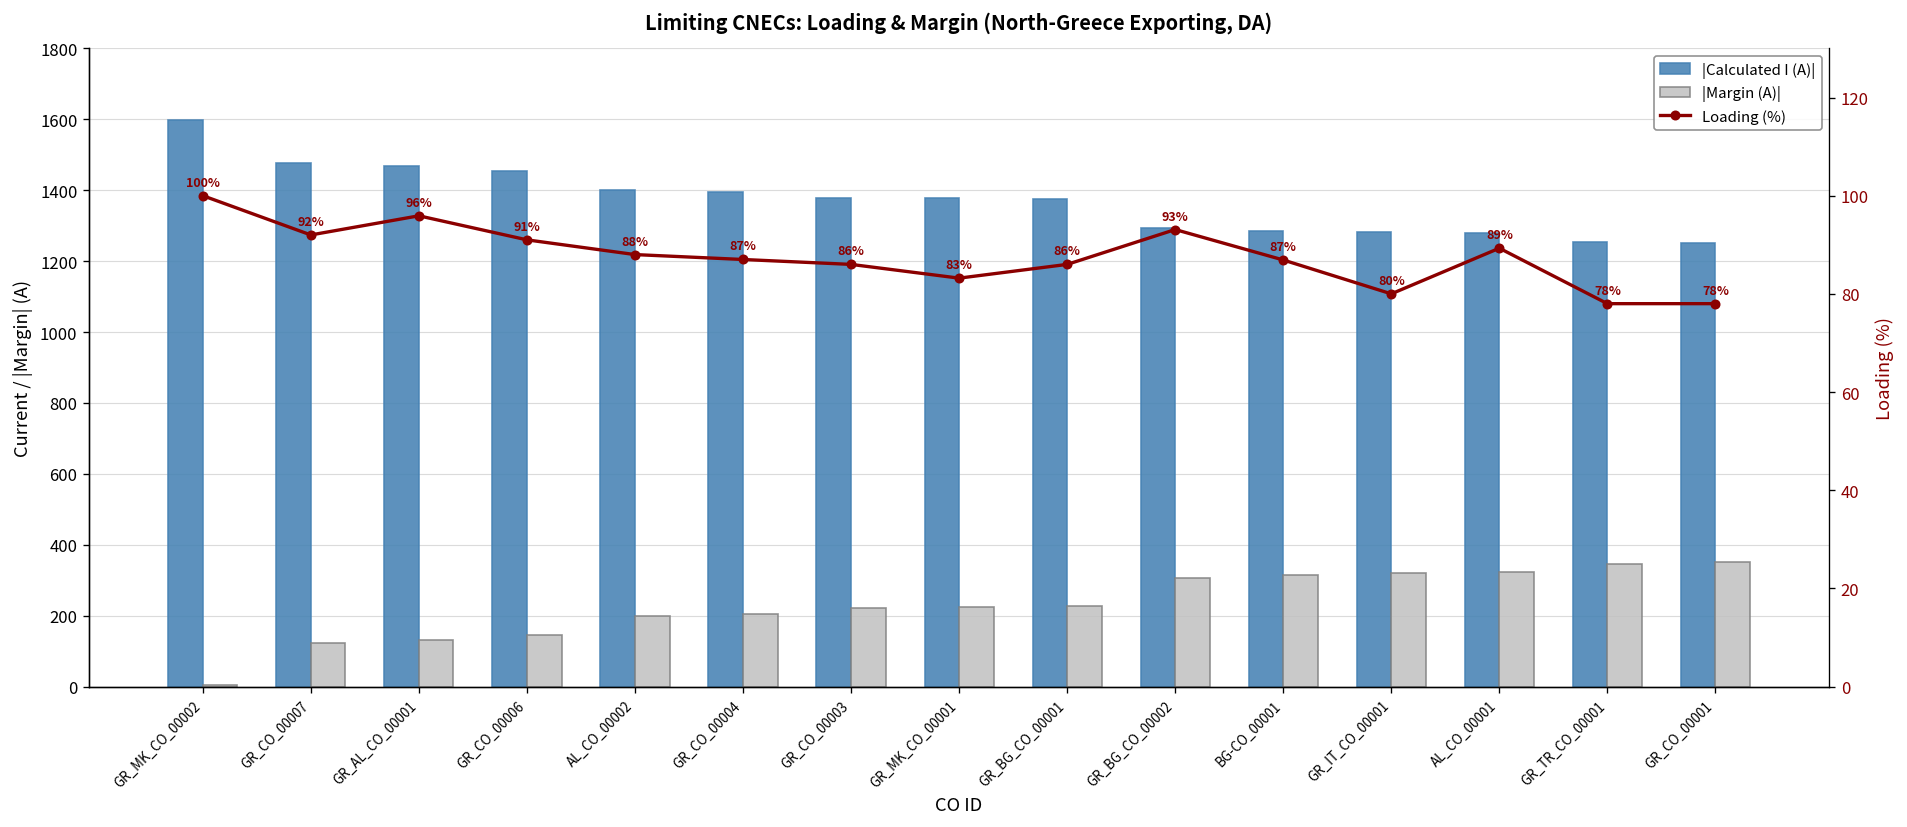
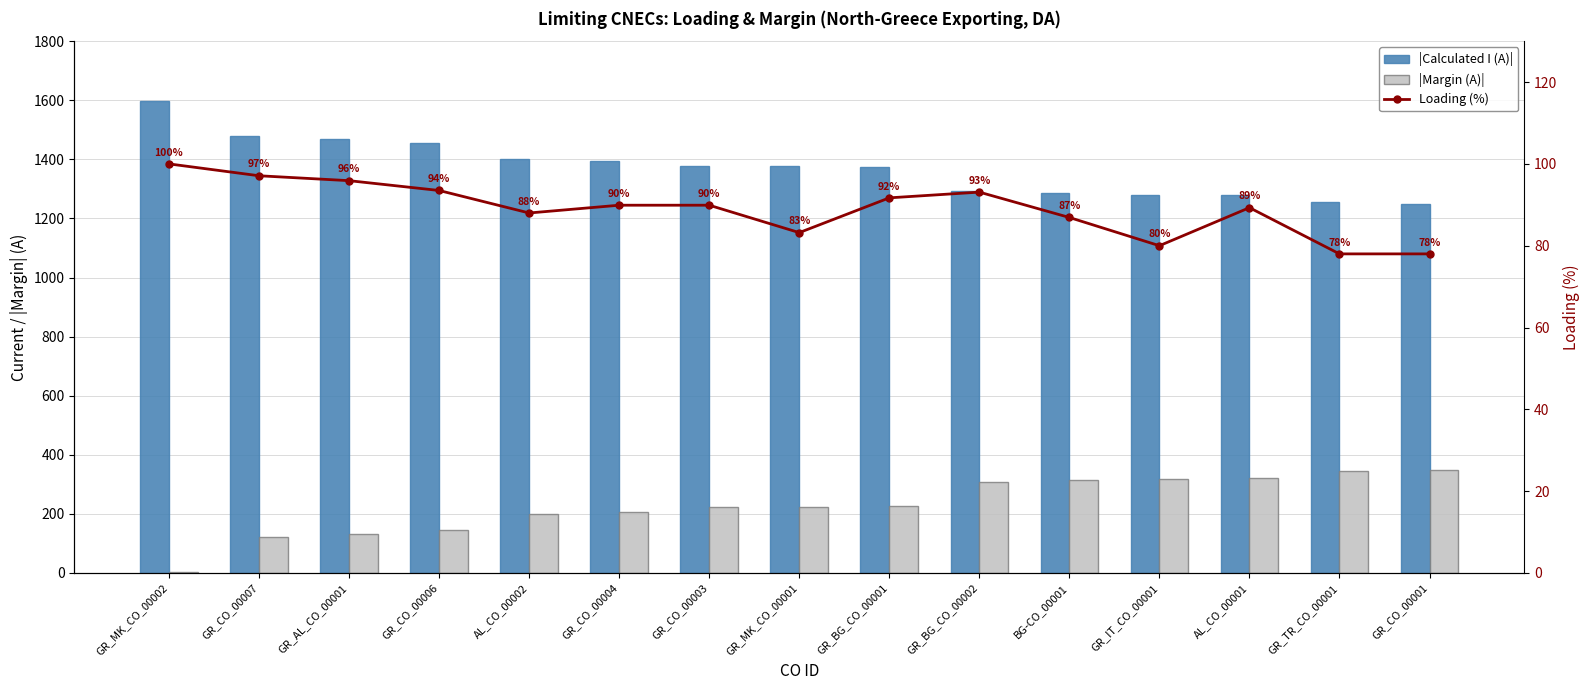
Loading (%), GR_CO_00007: 92% -> 97%
Loading (%), GR_CO_00006: 91% -> 94%
Loading (%), GR_CO_00004: 87% -> 90%
Loading (%), GR_CO_00003: 86% -> 90%
Loading (%), GR_BG_CO_00001: 86% -> 92%
